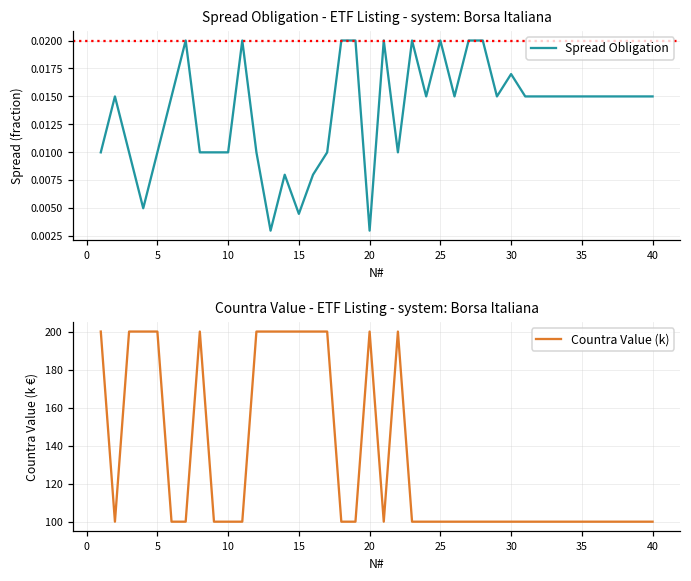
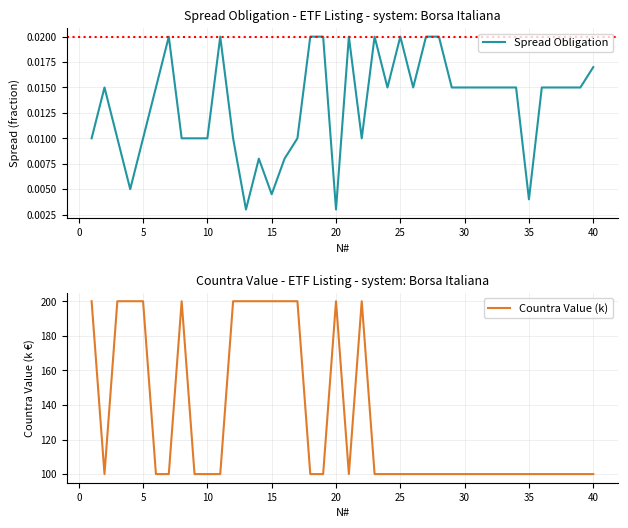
Spread Obligation - ETF Listing - system: Borsa Italiana, 30: 0.017 -> 0.015
Spread Obligation - ETF Listing - system: Borsa Italiana, 35: 0.015 -> 0.004
Spread Obligation - ETF Listing - system: Borsa Italiana, 40: 0.015 -> 0.017
